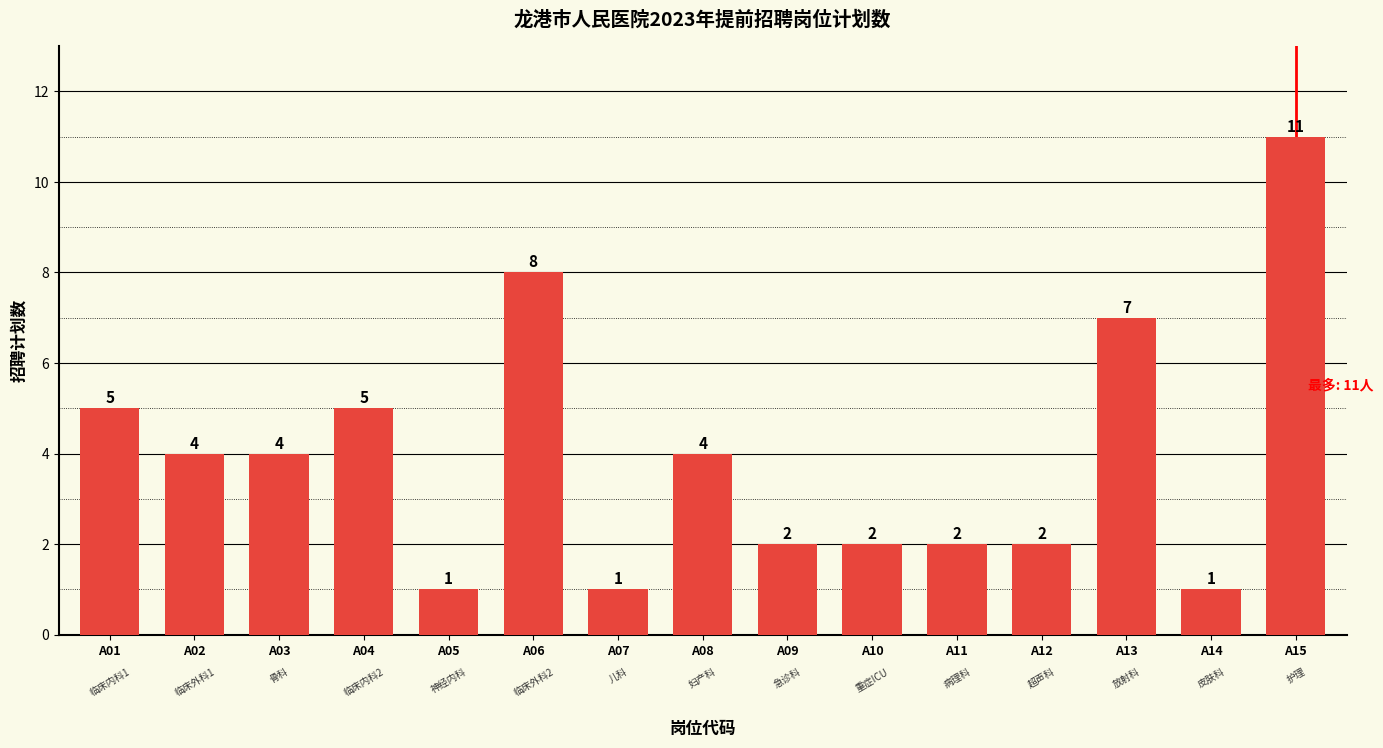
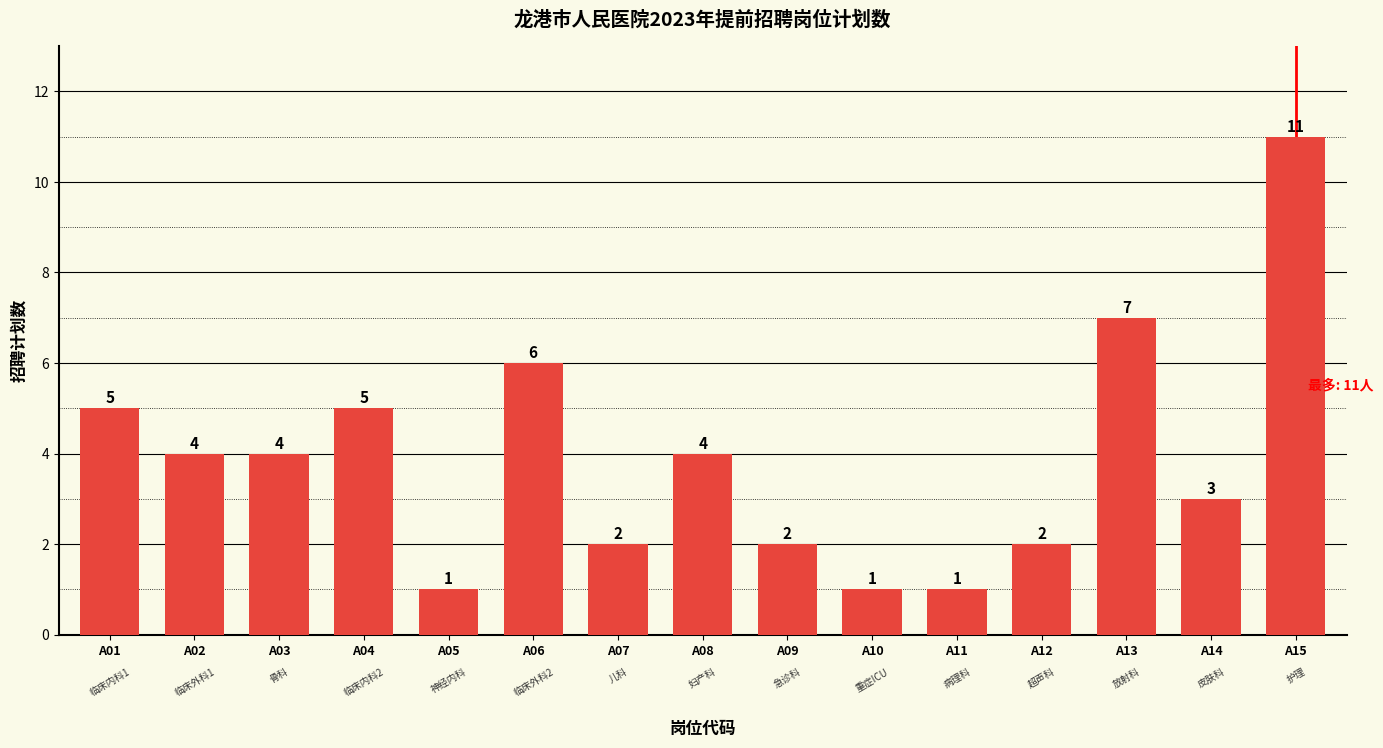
A06: 8 -> 6
A07: 1 -> 2
A10: 2 -> 1
A11: 2 -> 1
A14: 1 -> 3
